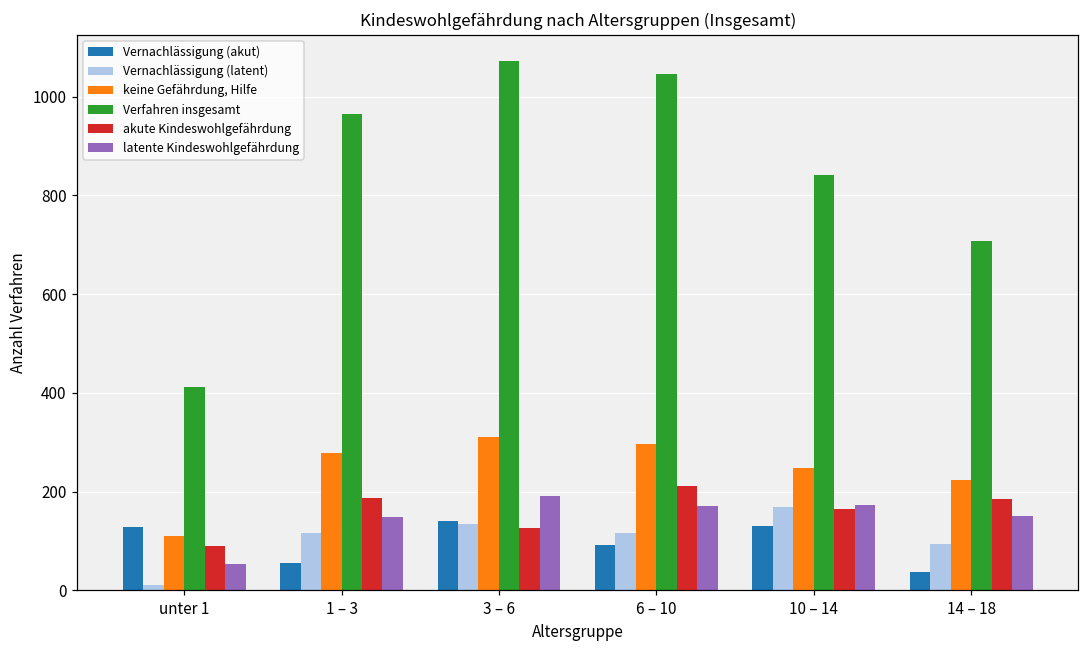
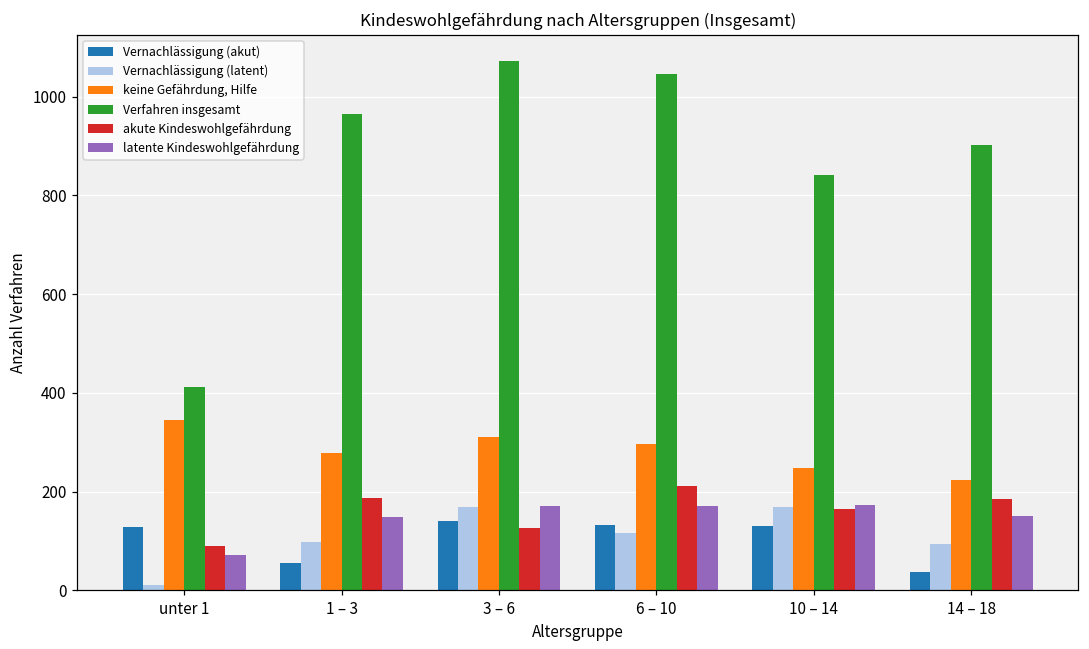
keine Gefährdung, Hilfe, unter 1: 110 -> 350
latente Kindeswohlgefährdung, unter 1: 50 -> 70
Vernachlässigung (latent), 1 – 3: 120 -> 100
Vernachlässigung (latent), 3 – 6: 130 -> 170
latente Kindeswohlgefährdung, 3 – 6: 190 -> 170
Vernachlässigung (akut), 6 – 10: 90 -> 130
Verfahren insgesamt, 14 – 18: 710 -> 900
